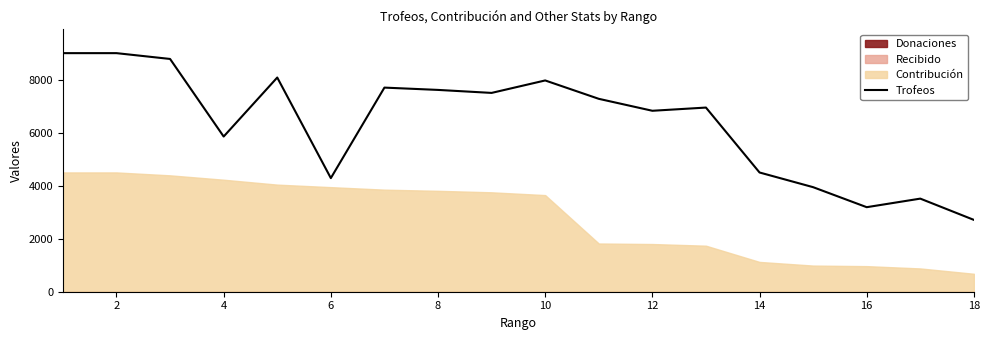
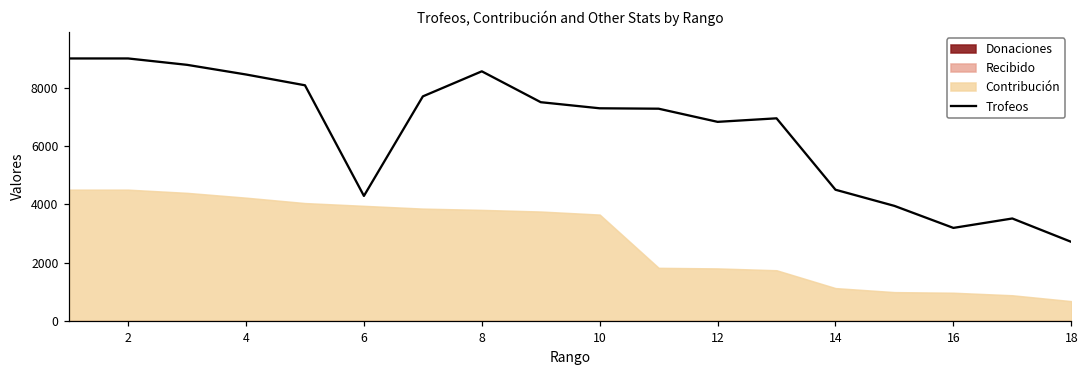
Trofeos, 4: 5900 -> 8500
Trofeos, 8: 7600 -> 8600
Trofeos, 10: 8000 -> 7300
